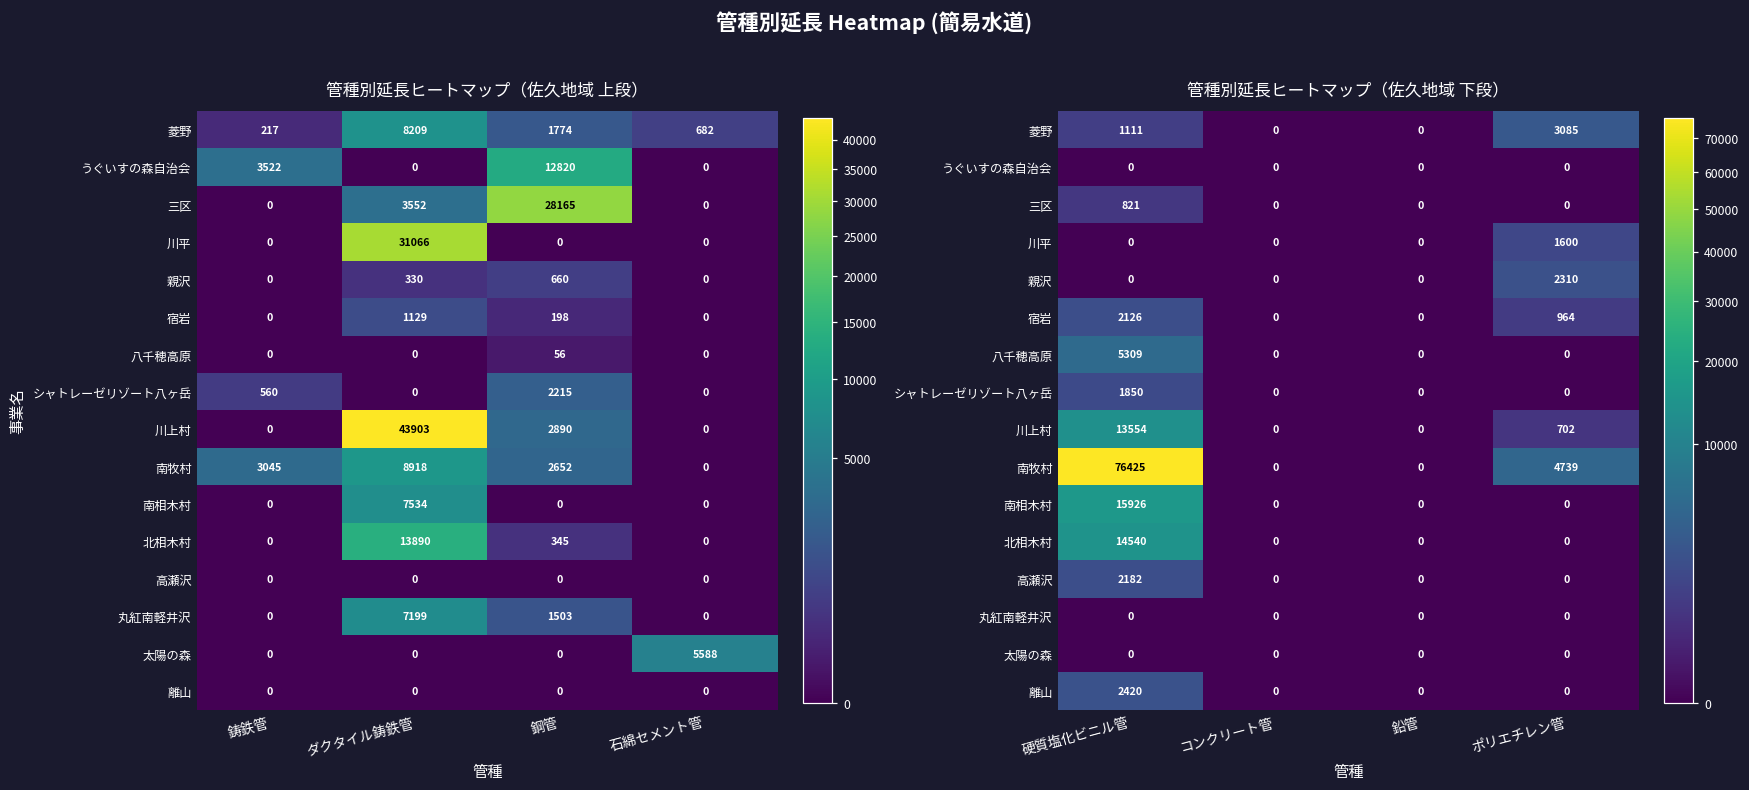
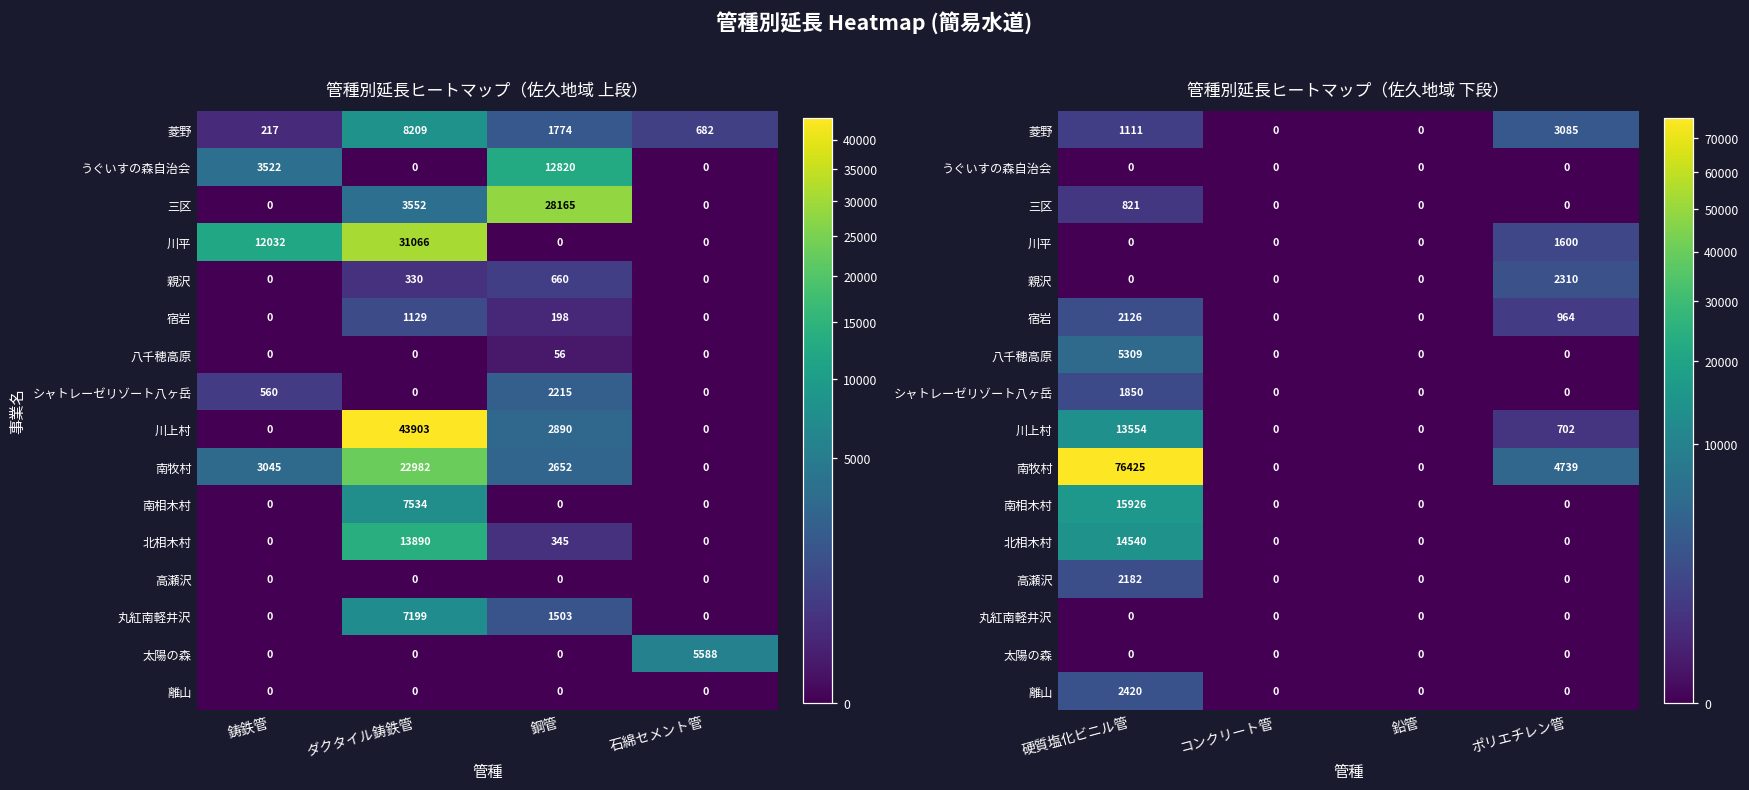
管種別延長ヒートマップ（佐久地域 上段）, 川平, 鋳鉄管: 0 -> 12032
管種別延長ヒートマップ（佐久地域 上段）, 南牧村, ダクタイル鋳鉄管: 8918 -> 22982
